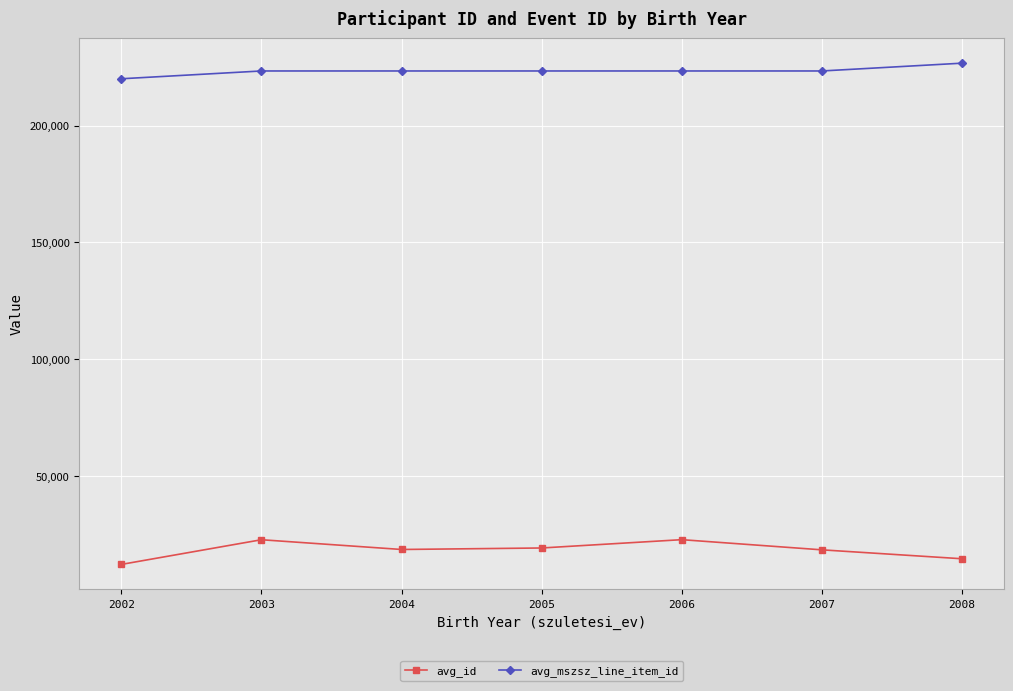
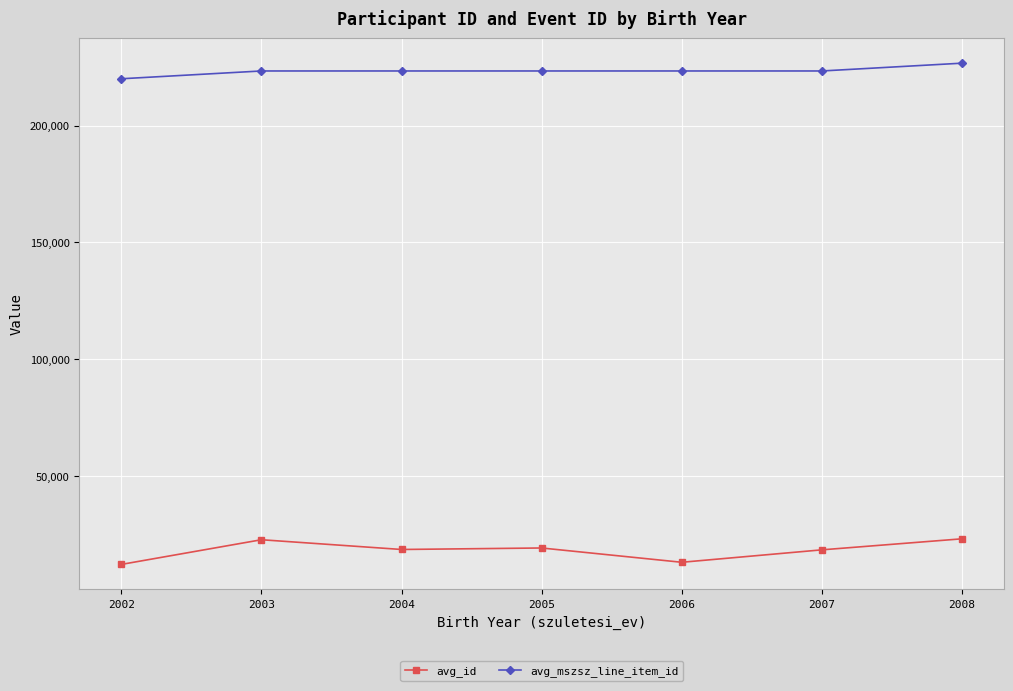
avg_id, 2006: 23,000 -> 13,000
avg_id, 2008: 15,000 -> 23,000
